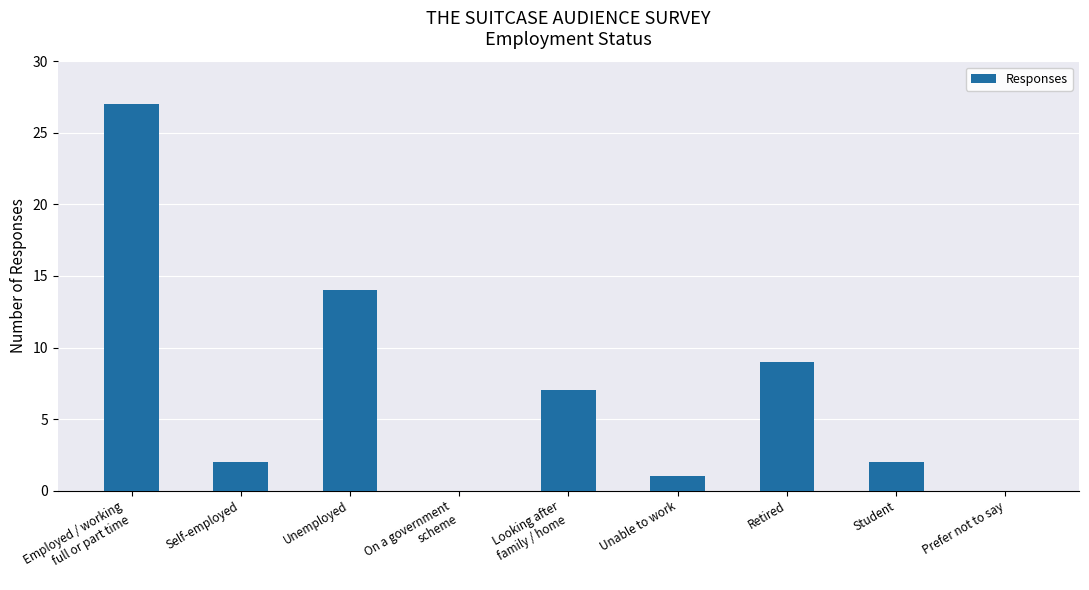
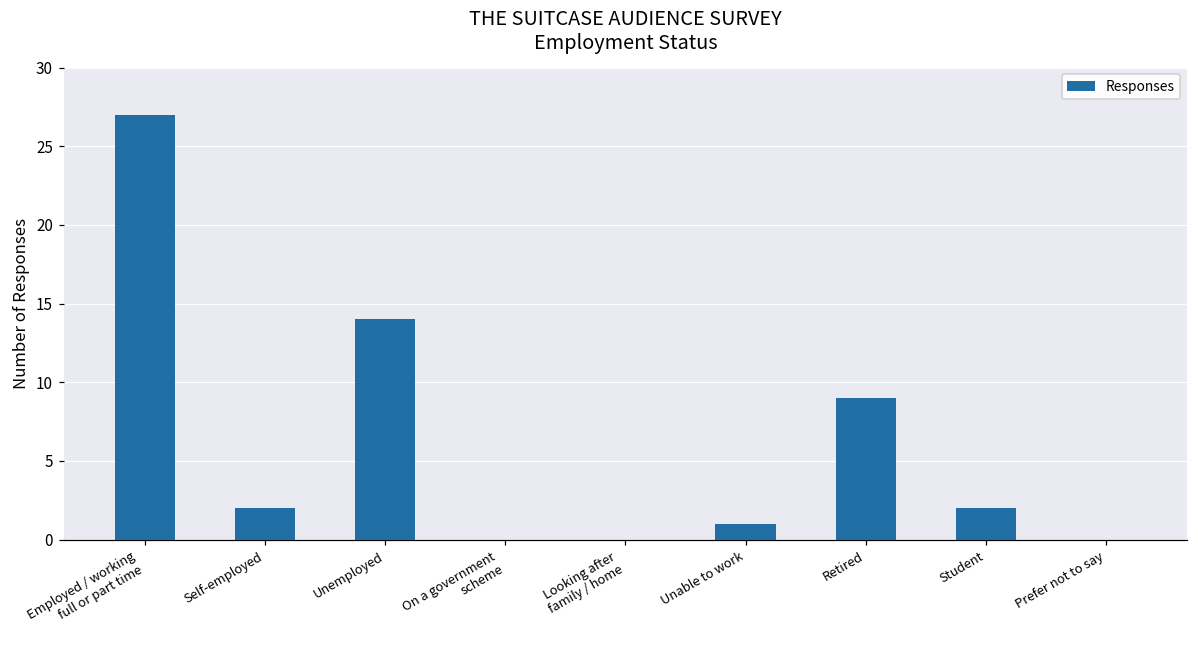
Looking after family / home: 7 -> 0
